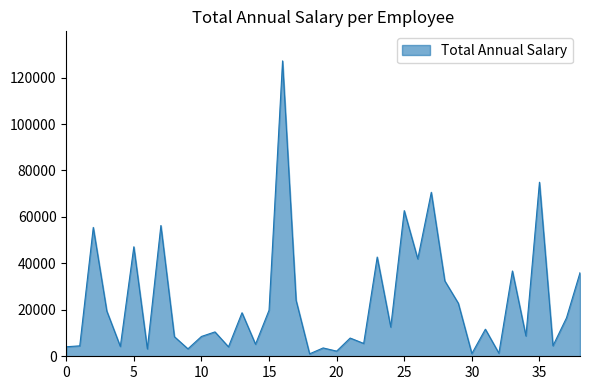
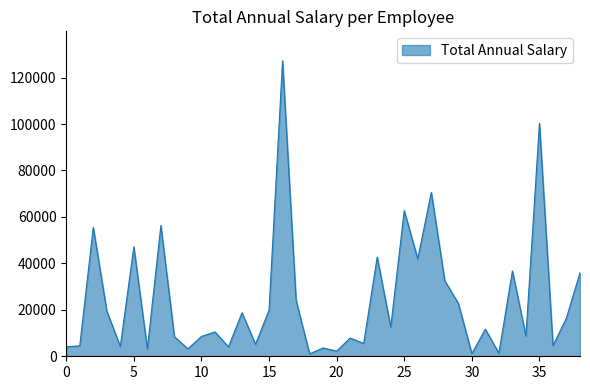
35: 75000 -> 100000
